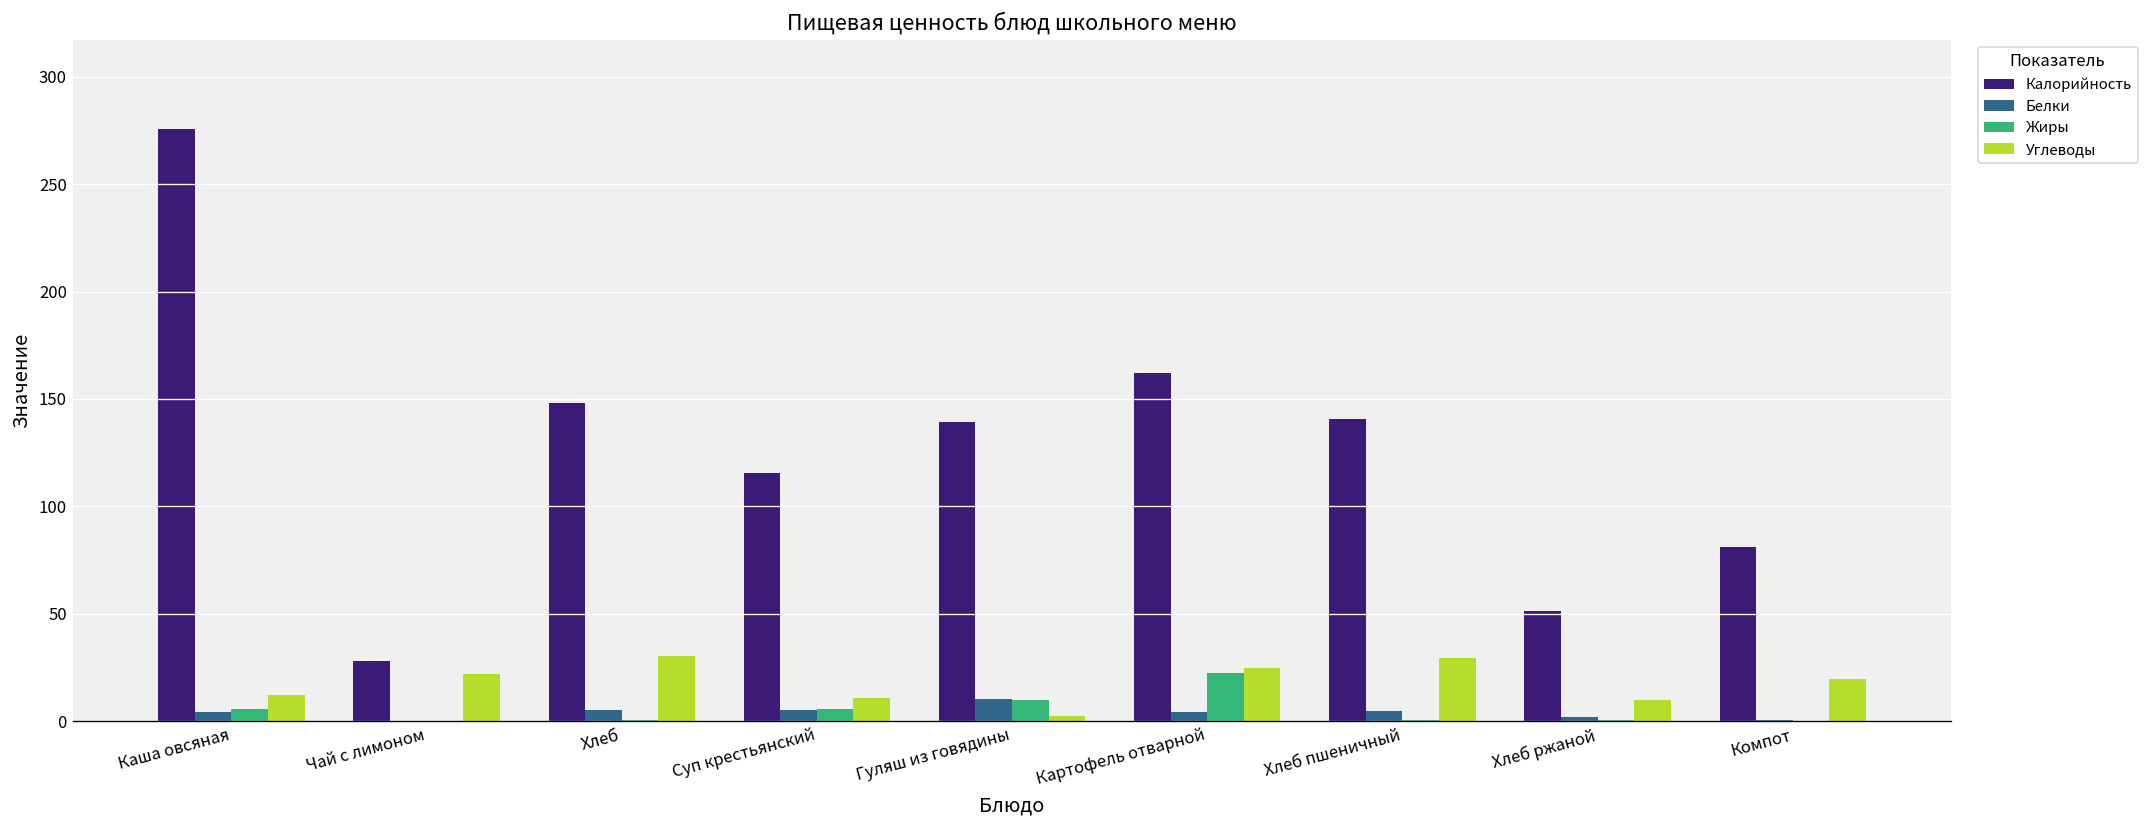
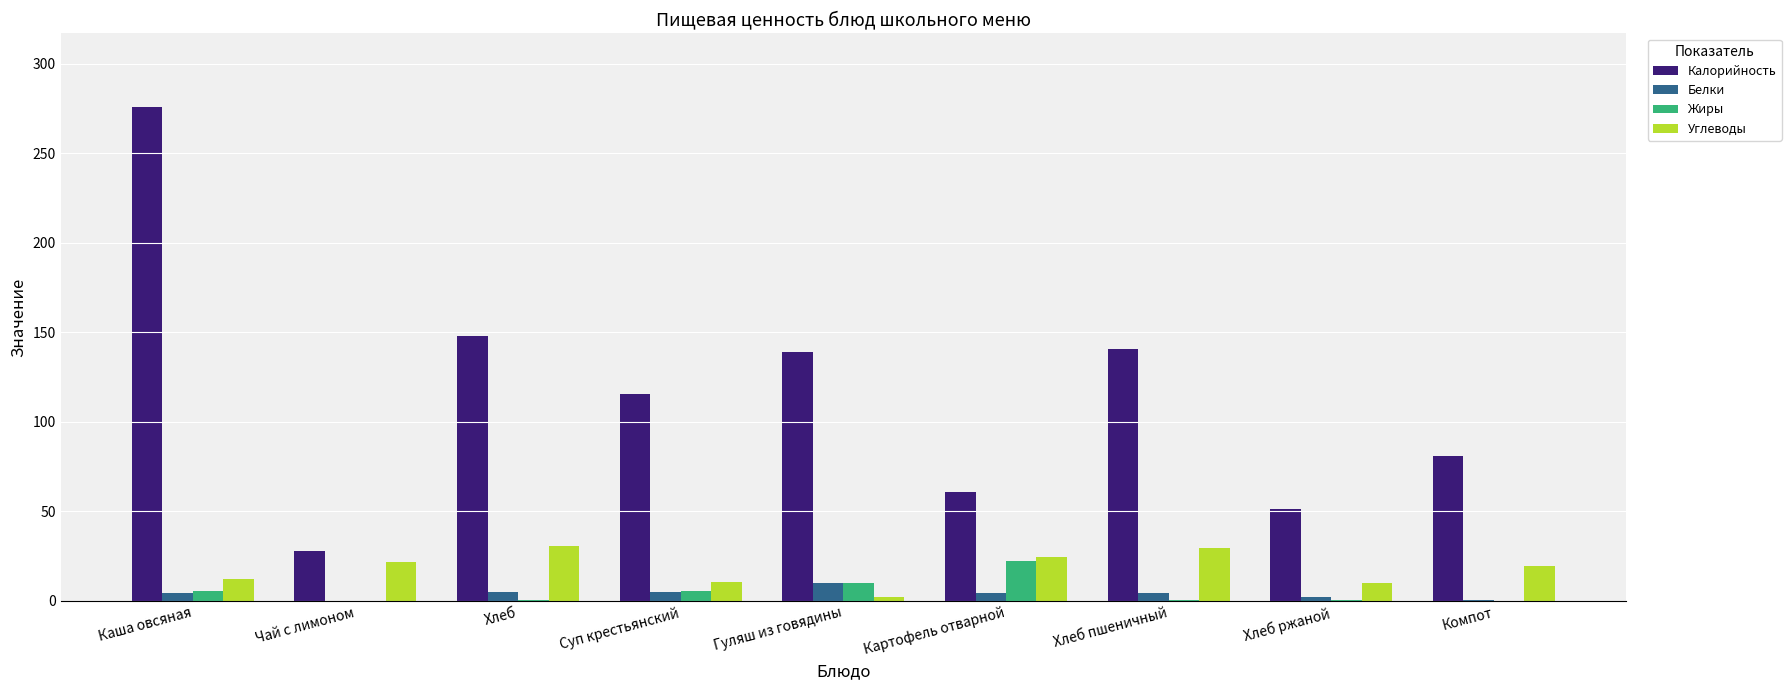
Калорийность, Картофель отварной: 162 -> 61
